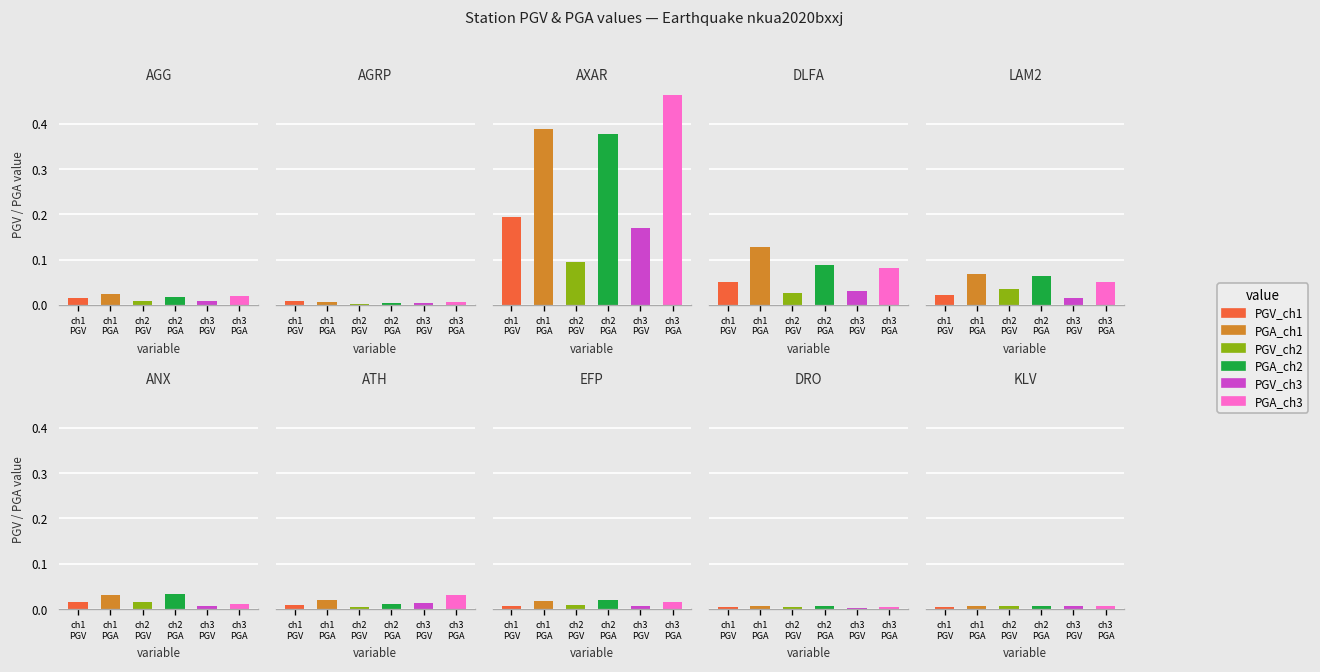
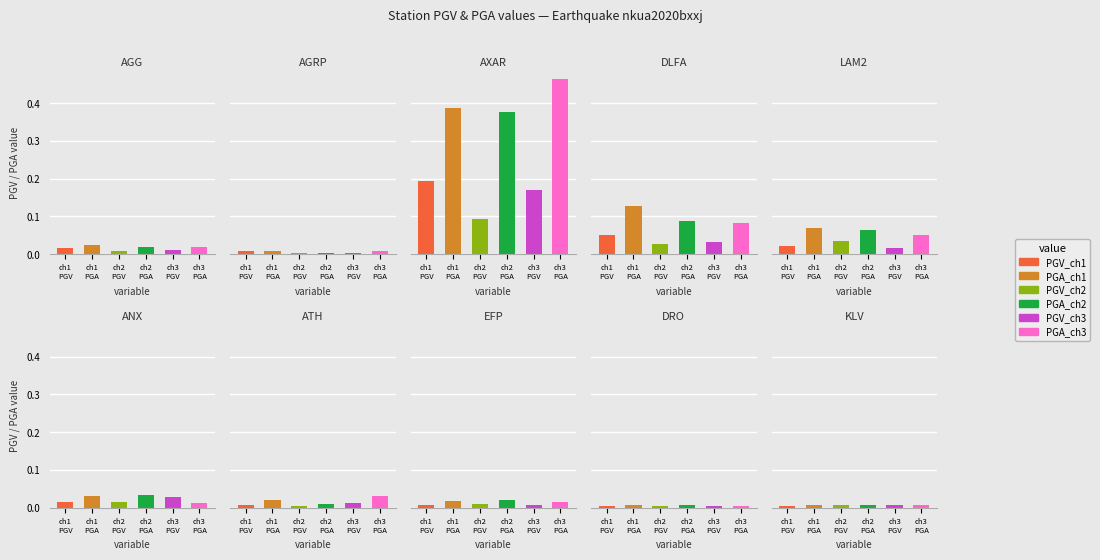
ANX, ch3 PGV: 0.01 -> 0.03
